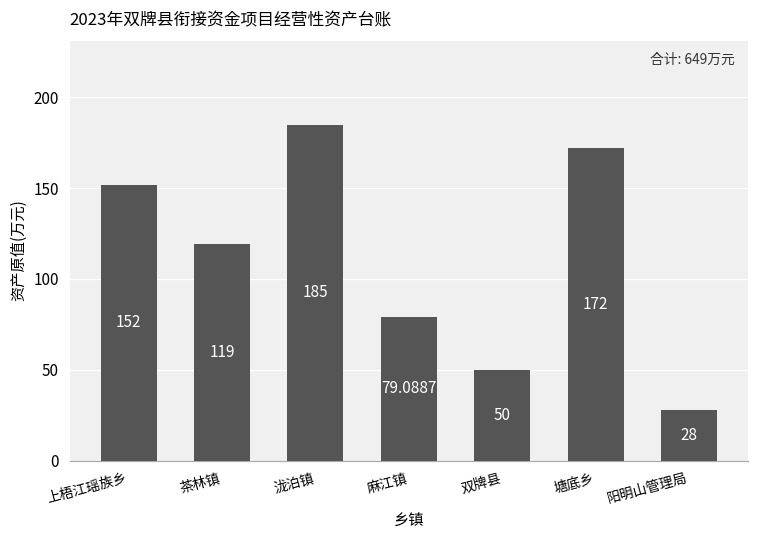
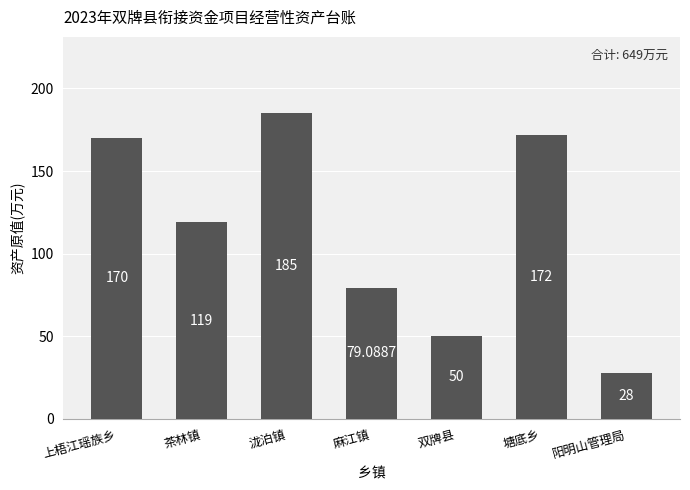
上梧江瑶族乡: 152 -> 170
